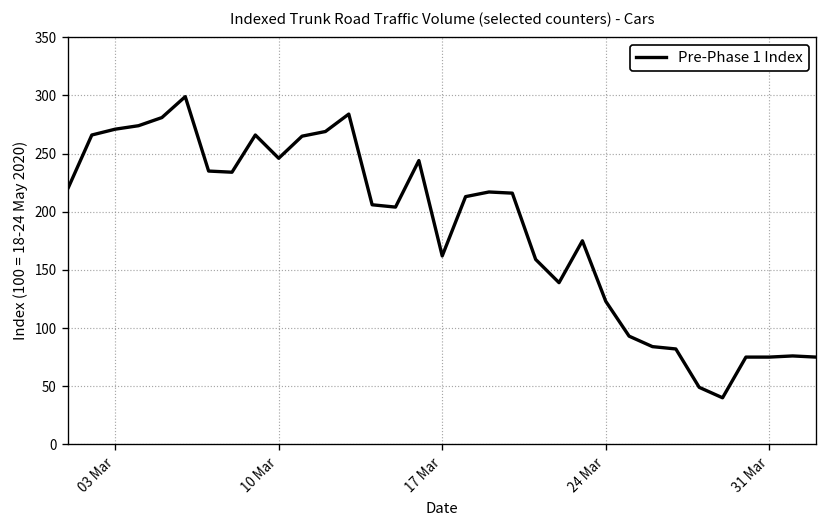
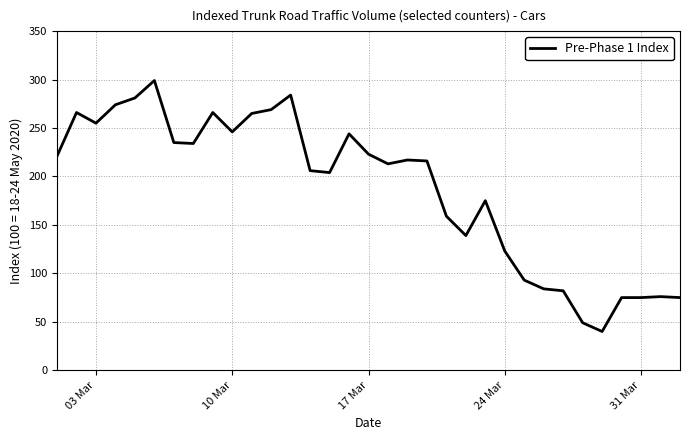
03 Mar: 270 -> 260
17 Mar: 160 -> 220
